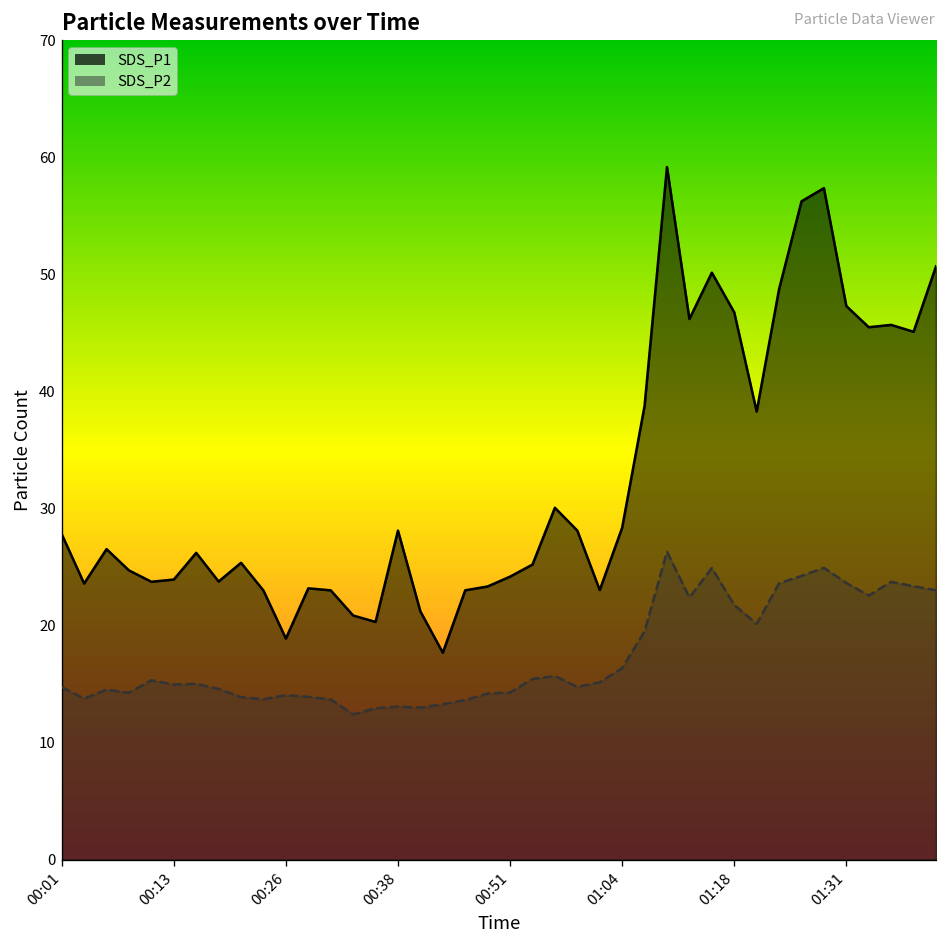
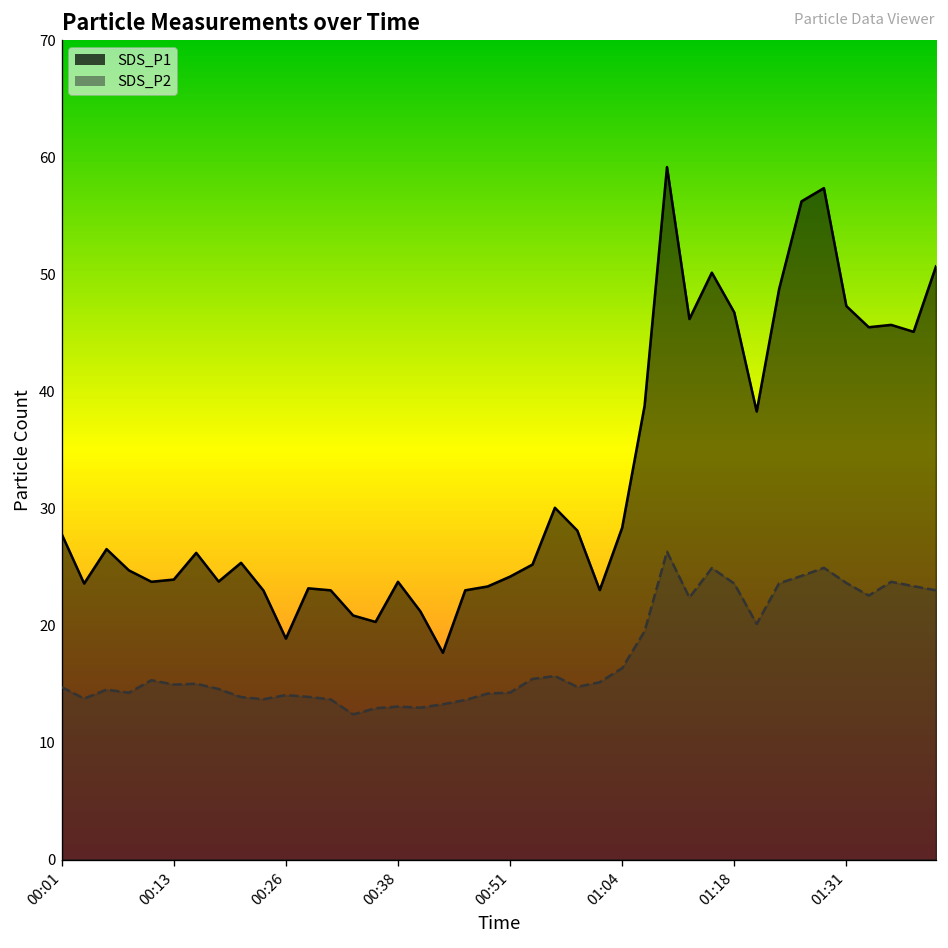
SDS_P1, 00:38: 28 -> 24
SDS_P2, 01:18: 22 -> 24
